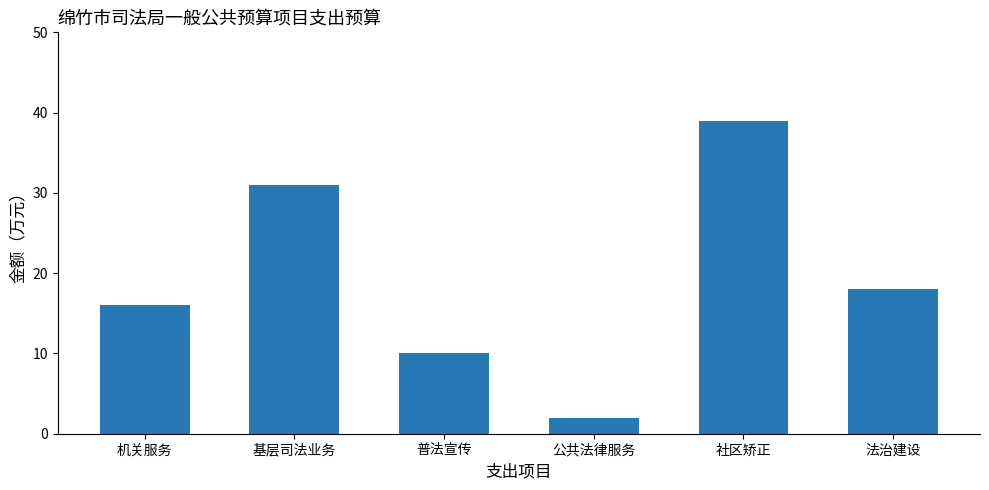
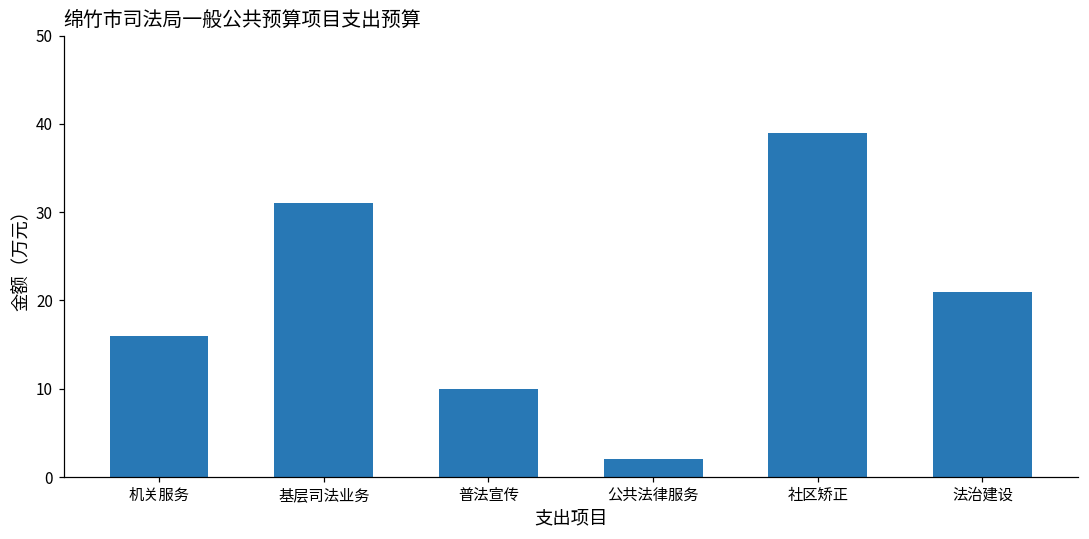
法治建设: 18 -> 21
